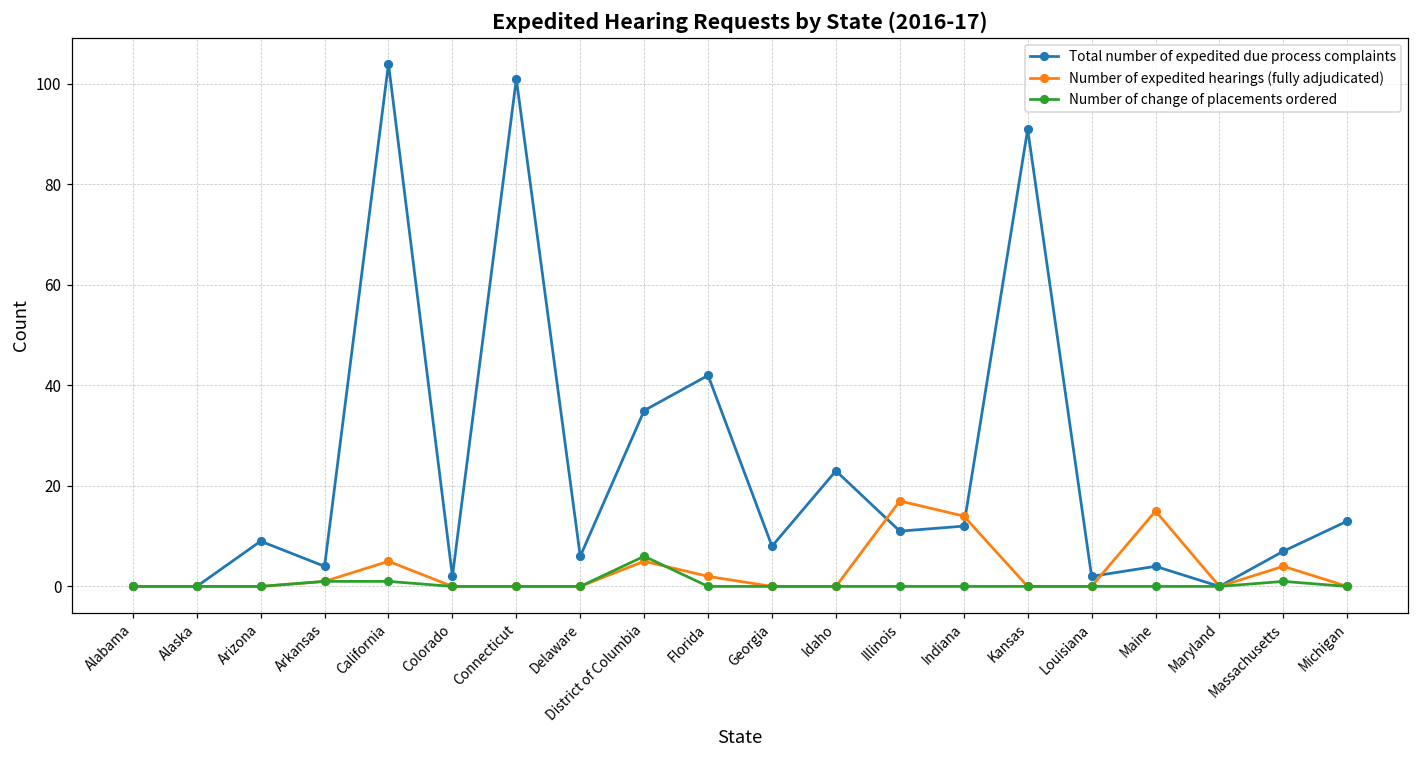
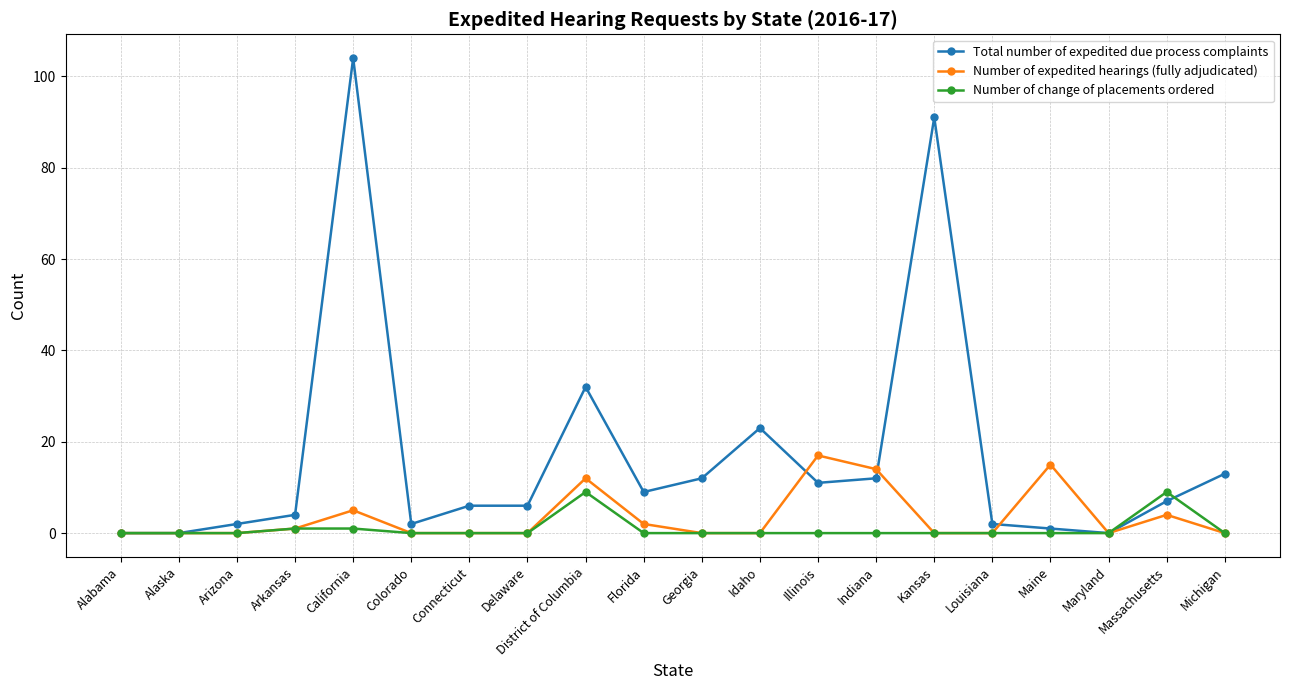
Total number of expedited due process complaints, Arizona: 9 -> 2
Total number of expedited due process complaints, Connecticut: 101 -> 6
Total number of expedited due process complaints, District of Columbia: 35 -> 32
Number of expedited hearings (fully adjudicated), District of Columbia: 5 -> 12
Number of change of placements ordered, District of Columbia: 6 -> 9
Total number of expedited due process complaints, Florida: 42 -> 9
Total number of expedited due process complaints, Georgia: 8 -> 12
Total number of expedited due process complaints, Maine: 4 -> 1
Number of change of placements ordered, Massachusetts: 1 -> 9
